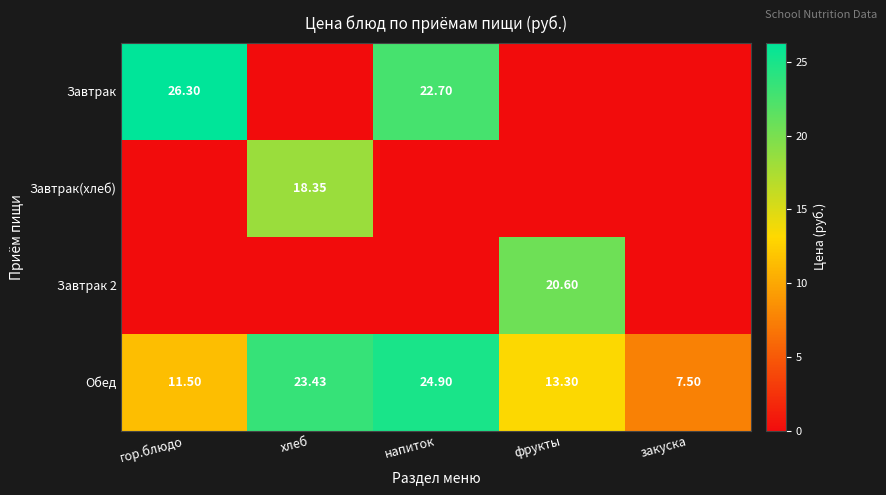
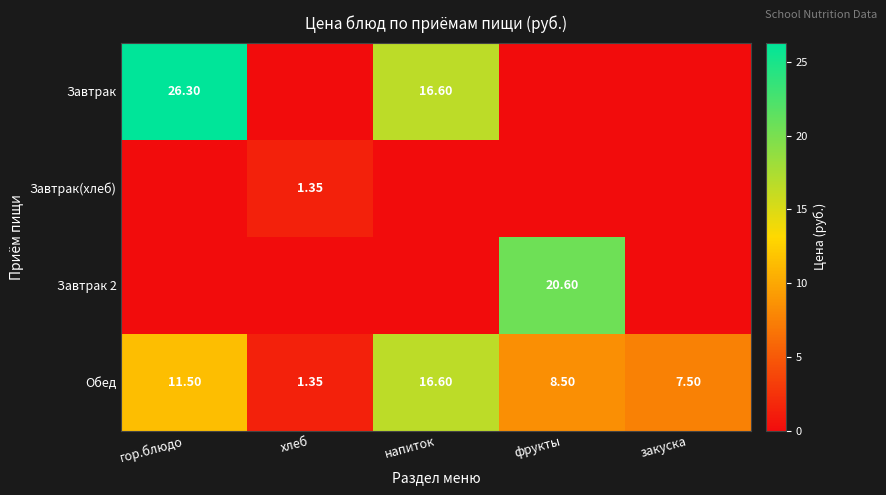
Завтрак, напиток: 22.70 -> 16.60
Завтрак(хлеб), хлеб: 18.35 -> 1.35
Обед, хлеб: 23.43 -> 1.35
Обед, напиток: 24.90 -> 16.60
Обед, фрукты: 13.30 -> 8.50
